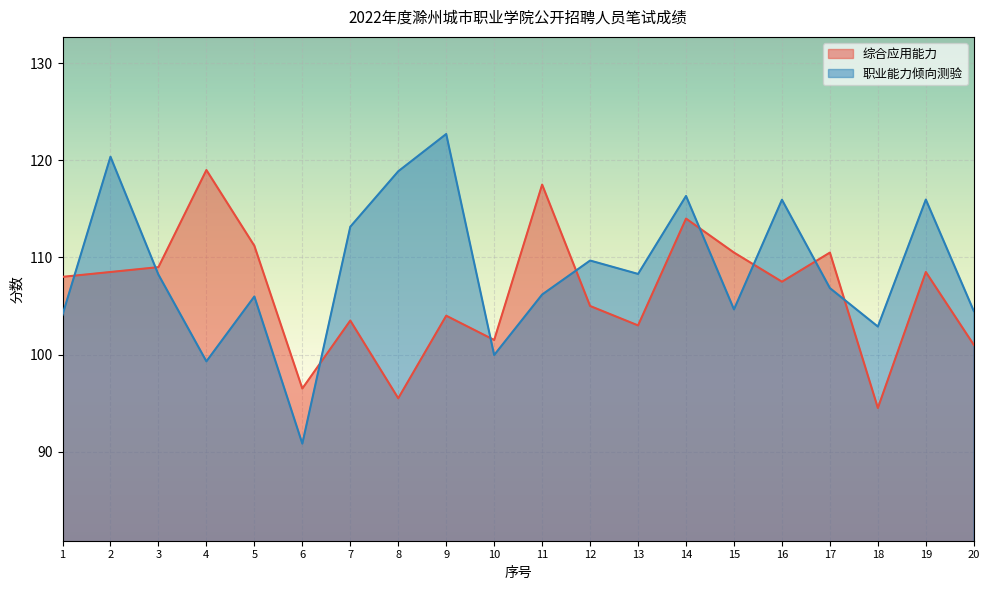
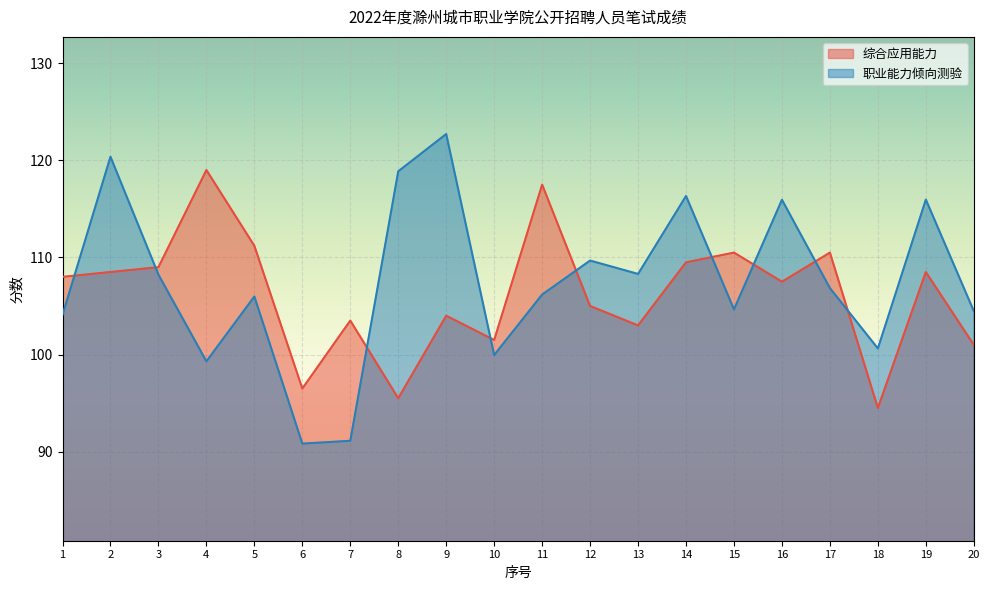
职业能力倾向测验, 7: 113 -> 91
综合应用能力, 14: 114 -> 110
职业能力倾向测验, 18: 103 -> 101
